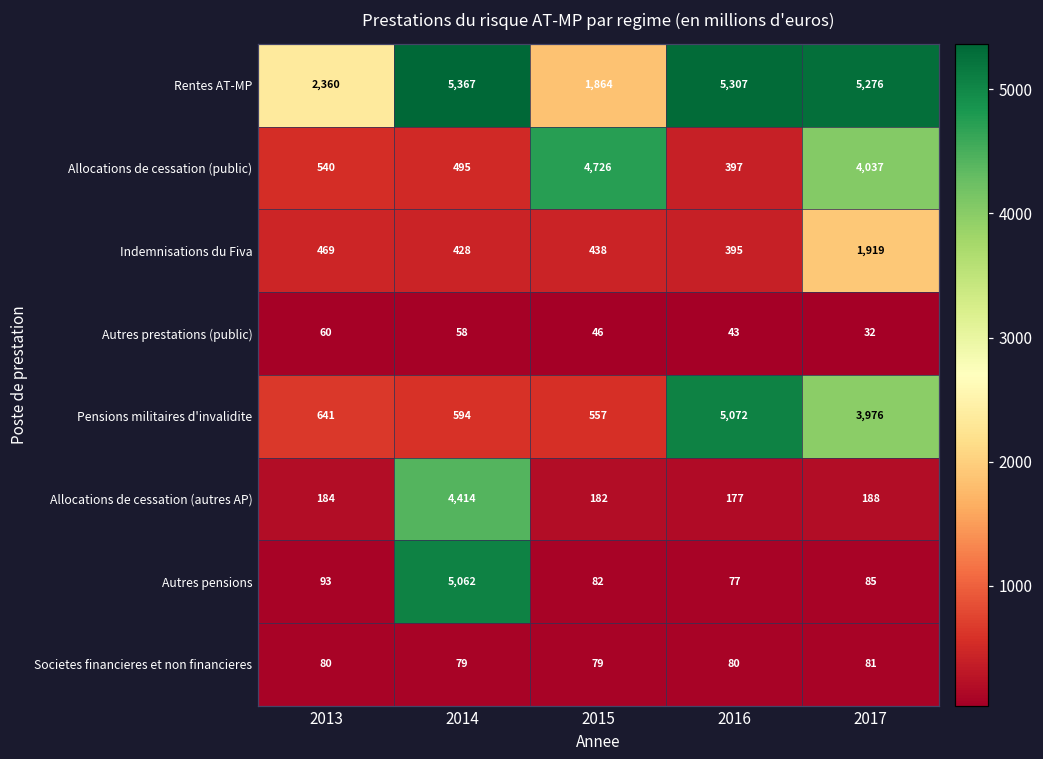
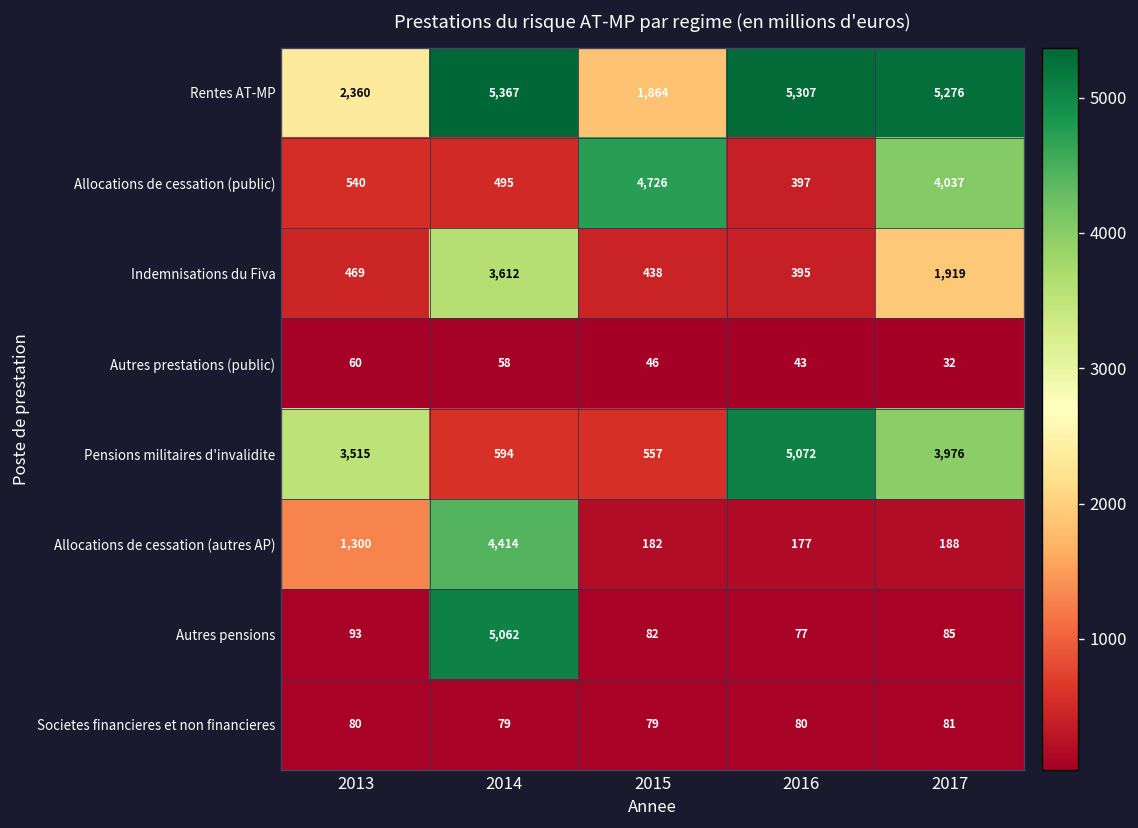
Indemnisations du Fiva, 2014: 428 -> 3,612
Pensions militaires d'invalidite, 2013: 641 -> 3,515
Allocations de cessation (autres AP), 2013: 184 -> 1,300
